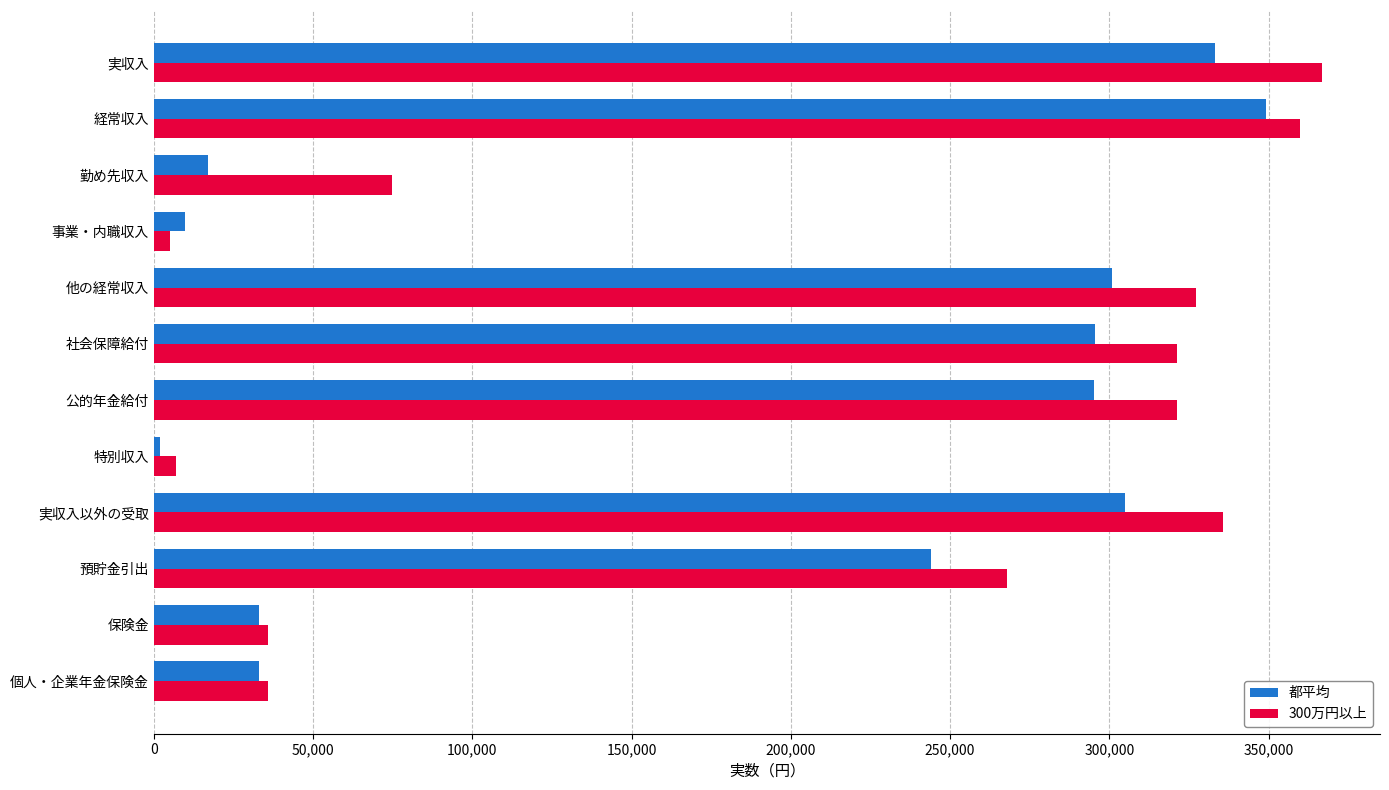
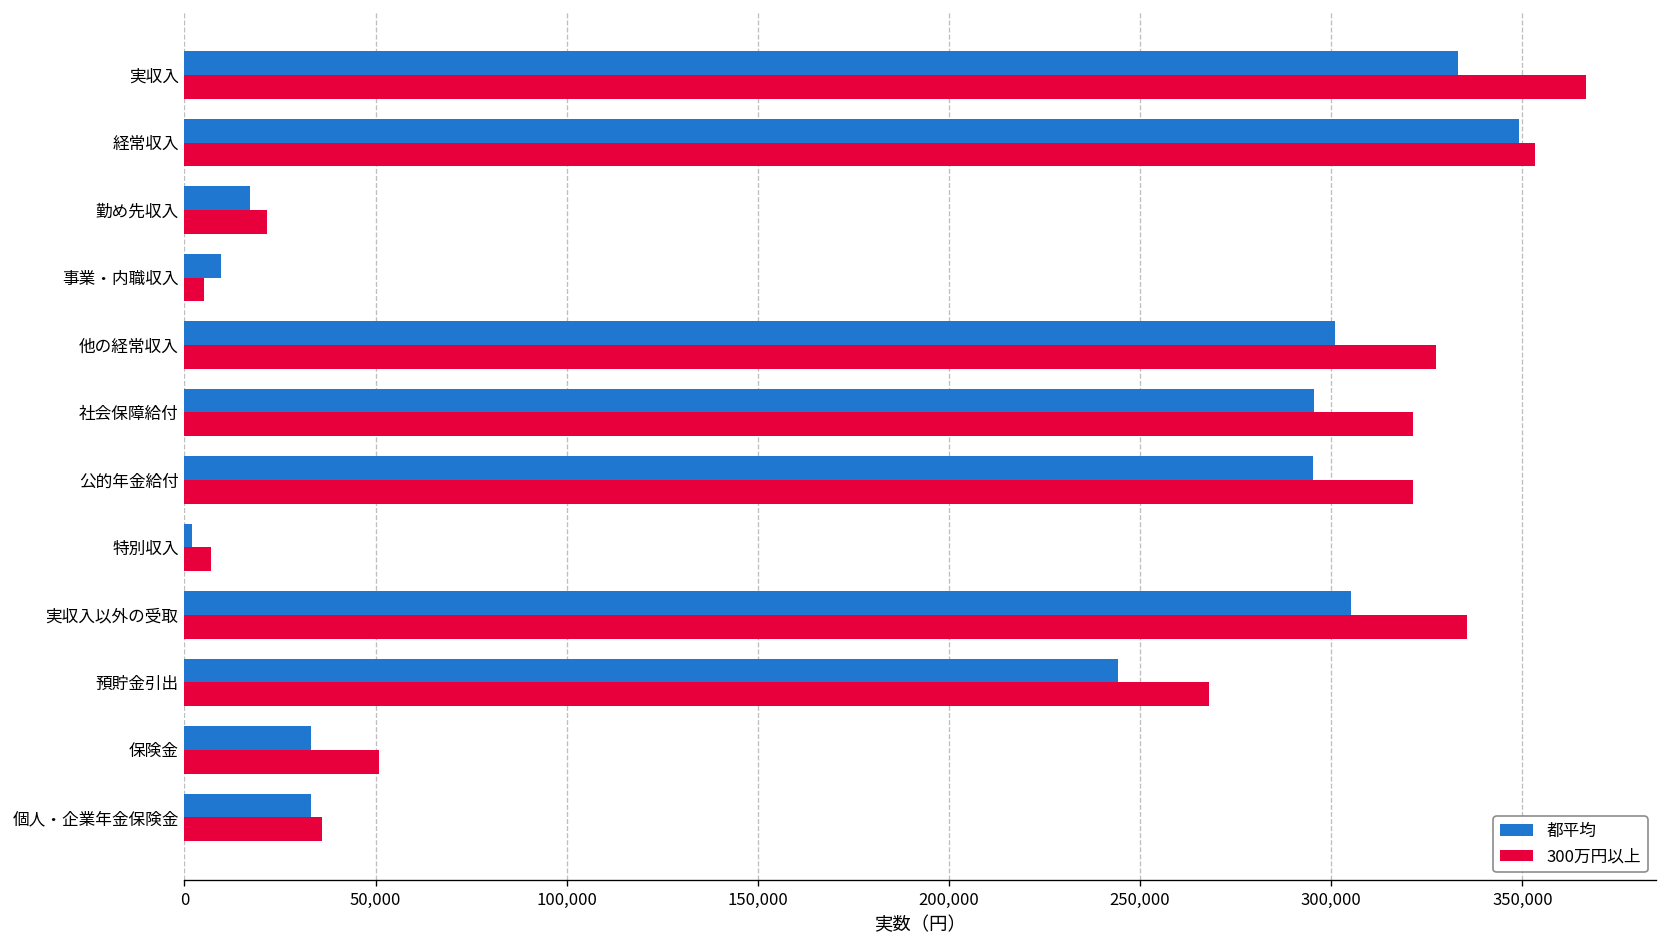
300万円以上, 経常収入: 360,000 -> 353,000
300万円以上, 勤め先収入: 75,000 -> 21,000
300万円以上, 保険金: 36,000 -> 51,000
